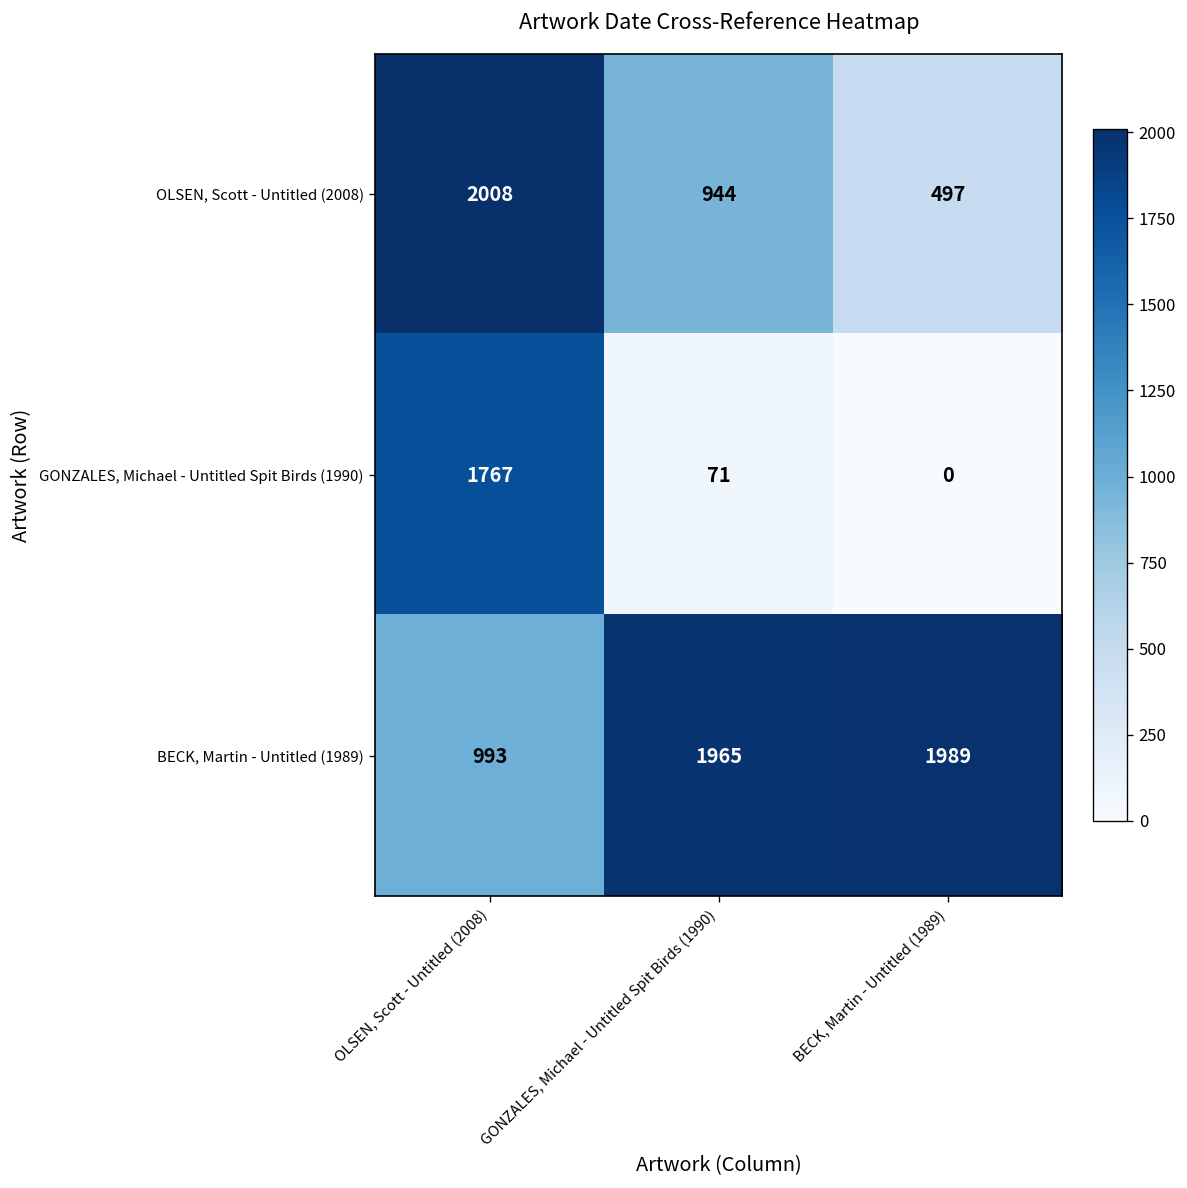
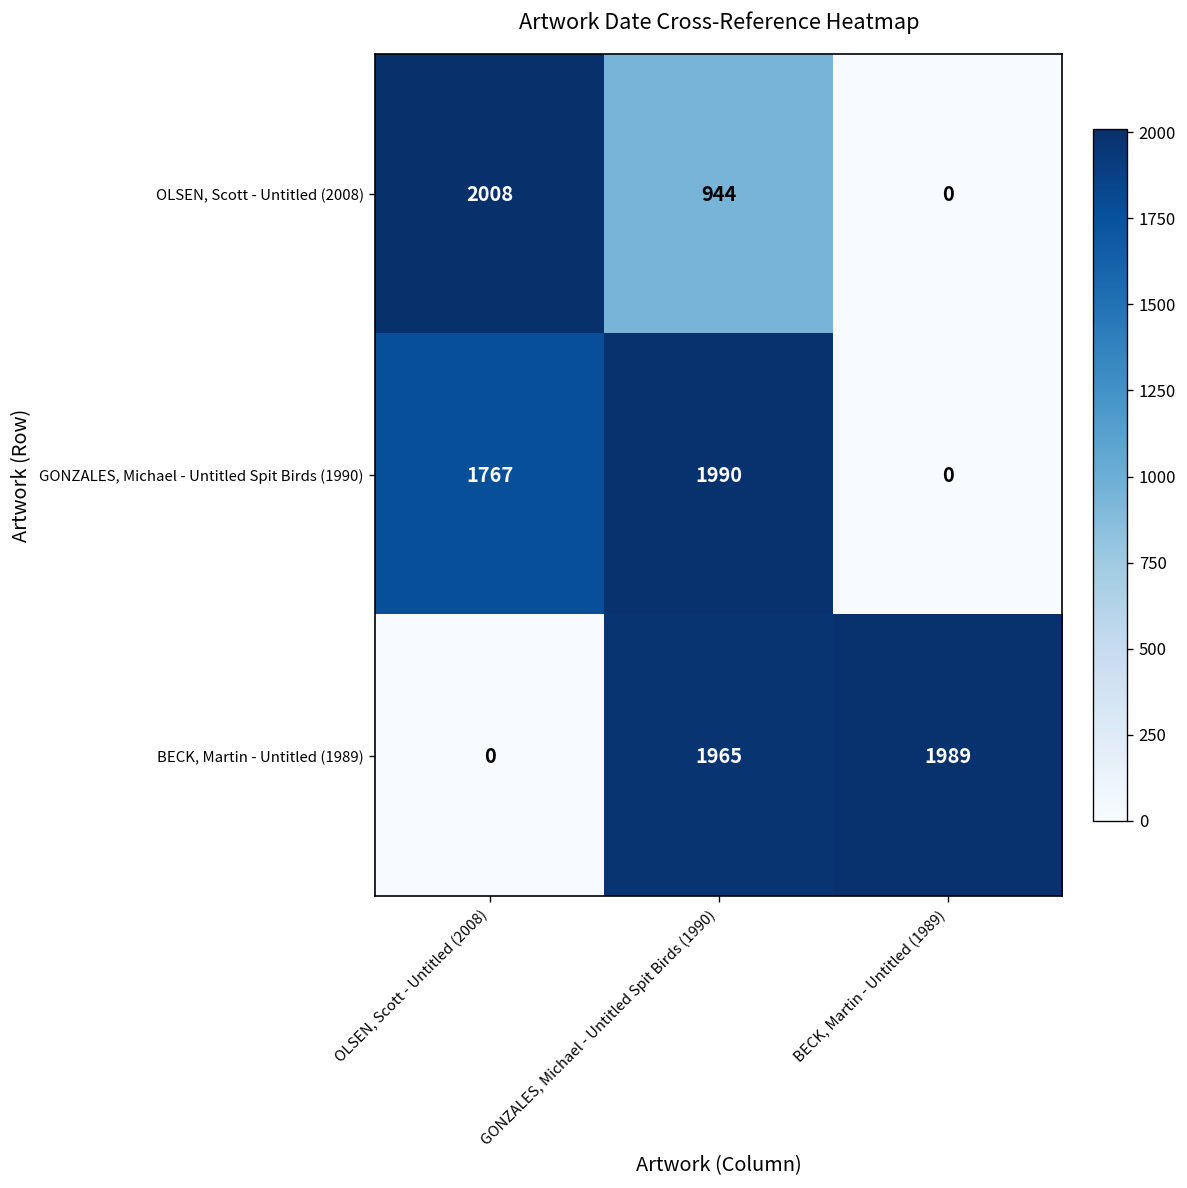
OLSEN, Scott - Untitled (2008), BECK, Martin - Untitled (1989): 497 -> 0
GONZALES, Michael - Untitled Spit Birds (1990), GONZALES, Michael - Untitled Spit Birds (1990): 71 -> 1990
BECK, Martin - Untitled (1989), OLSEN, Scott - Untitled (2008): 993 -> 0
